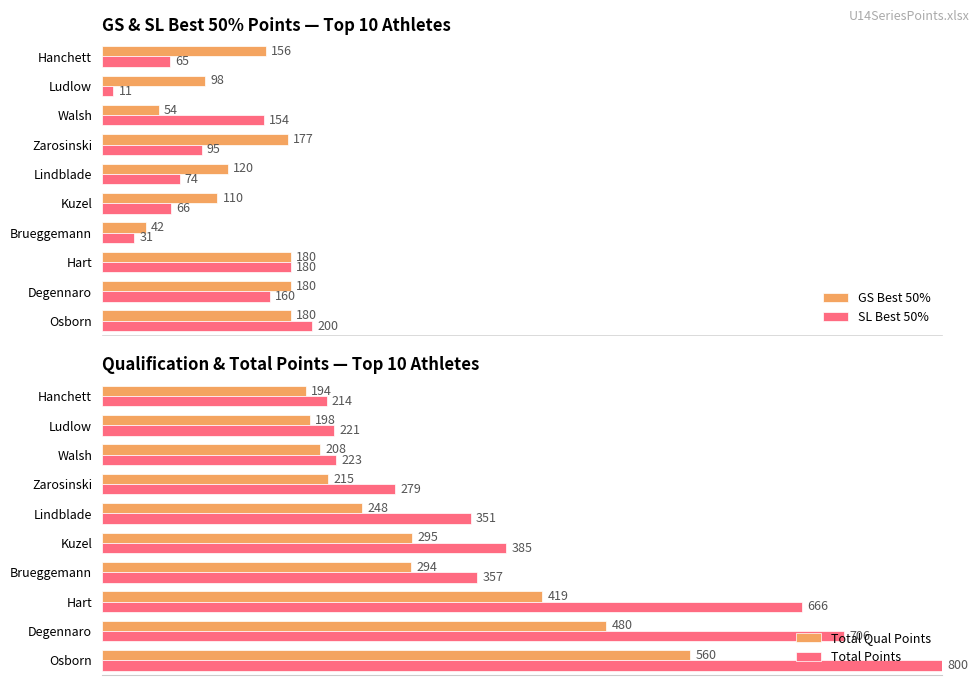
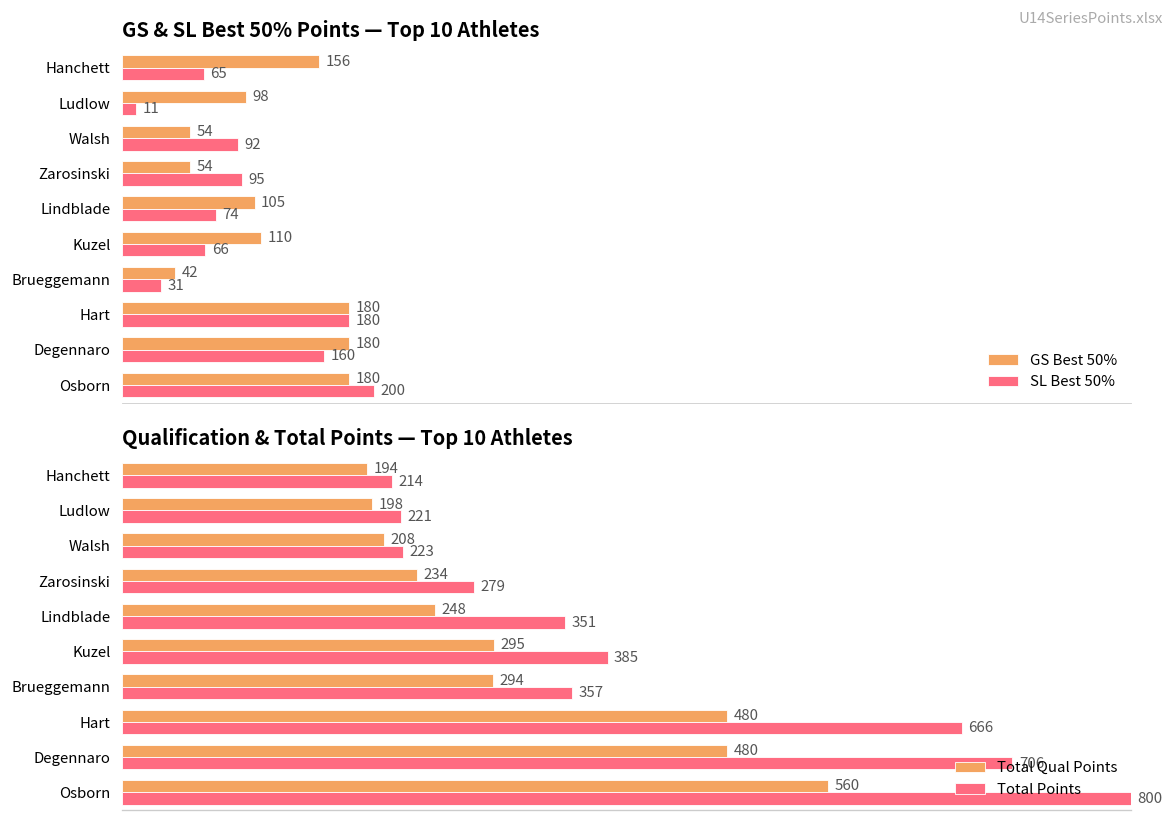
GS & SL Best 50% Points — Top 10 Athletes, SL Best 50%, Walsh: 154 -> 92
GS & SL Best 50% Points — Top 10 Athletes, GS Best 50%, Zarosinski: 177 -> 54
GS & SL Best 50% Points — Top 10 Athletes, GS Best 50%, Lindblade: 120 -> 105
Qualification & Total Points — Top 10 Athletes, Total Qual Points, Zarosinski: 215 -> 234
Qualification & Total Points — Top 10 Athletes, Total Qual Points, Hart: 419 -> 480
